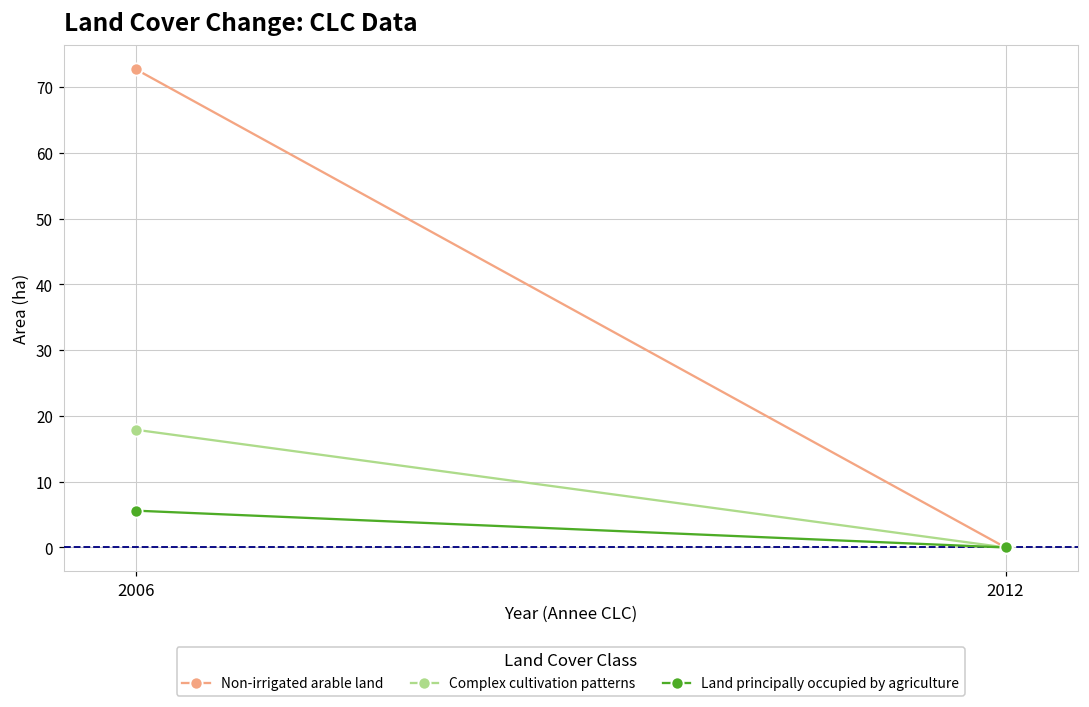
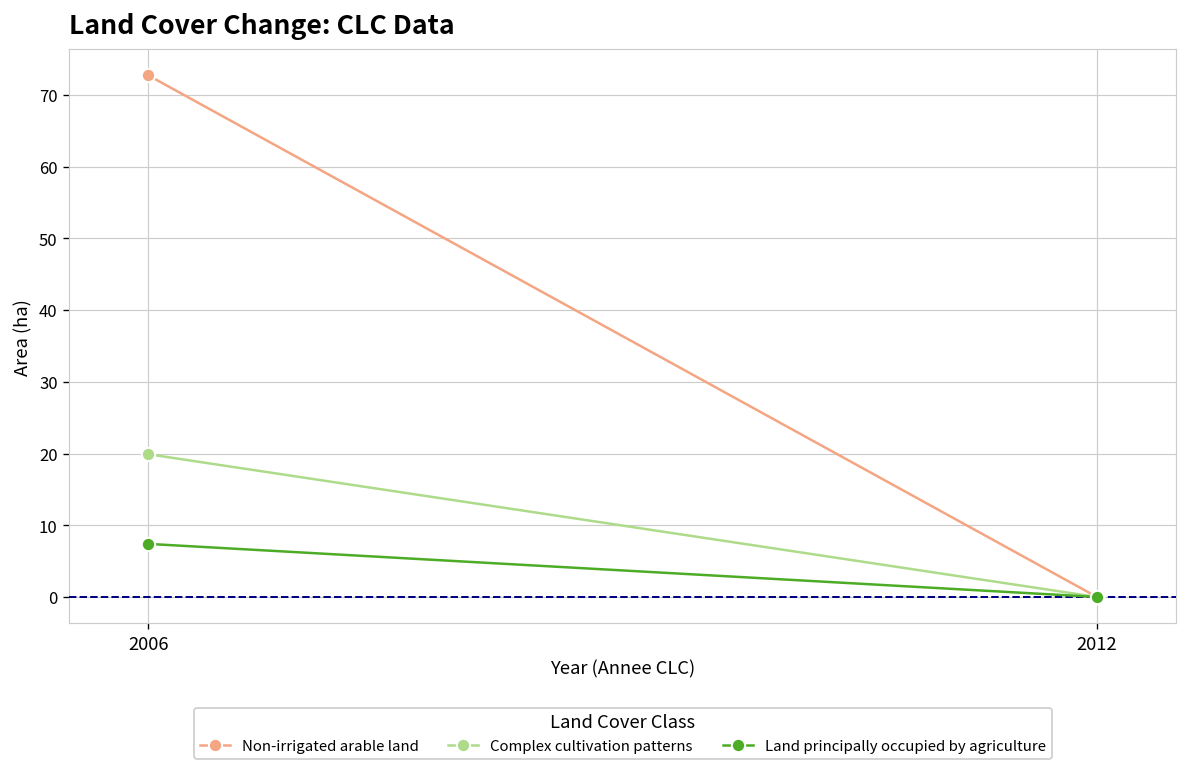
Complex cultivation patterns, 2006: 18 -> 20
Land principally occupied by agriculture, 2006: 6 -> 7
